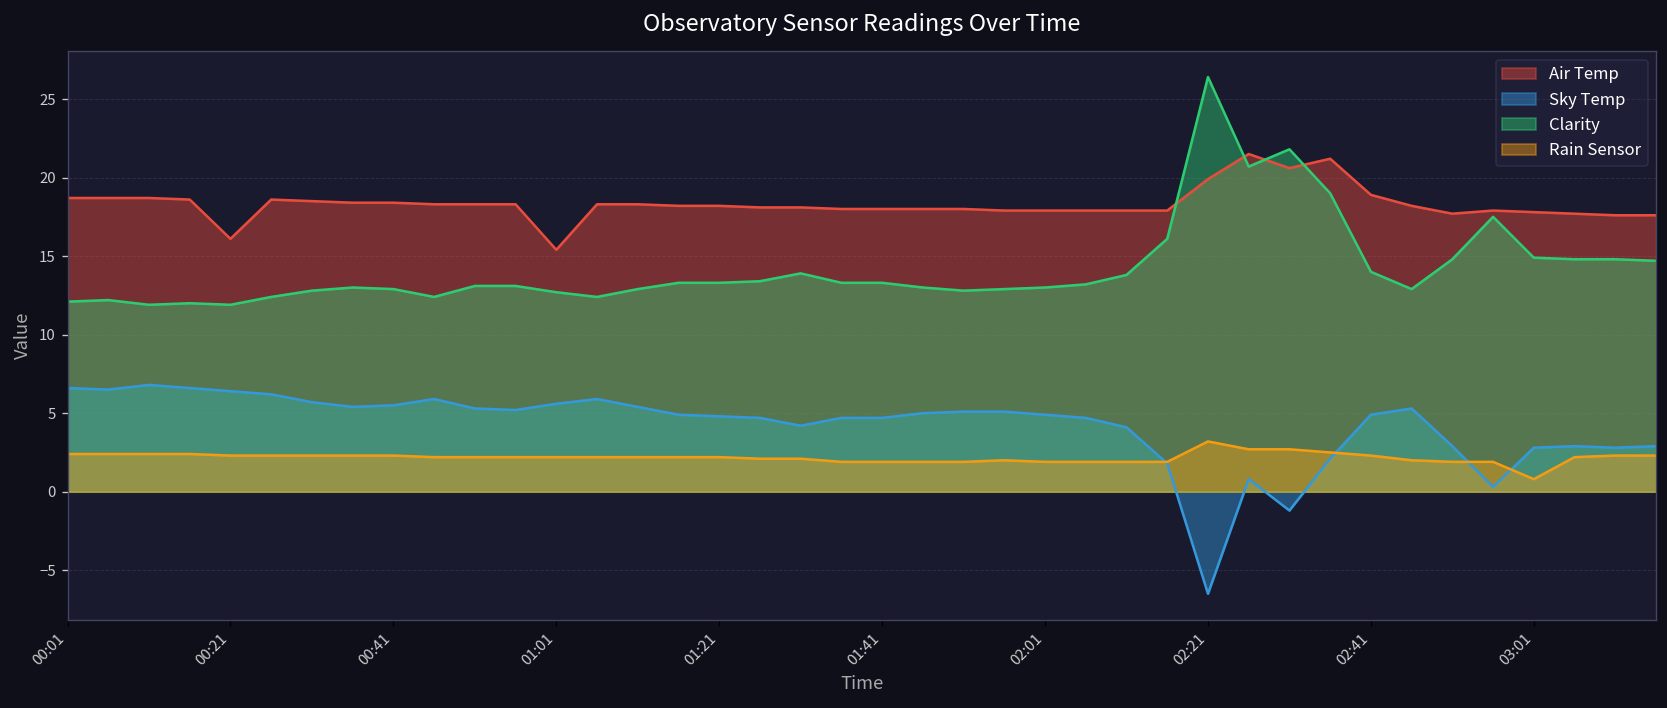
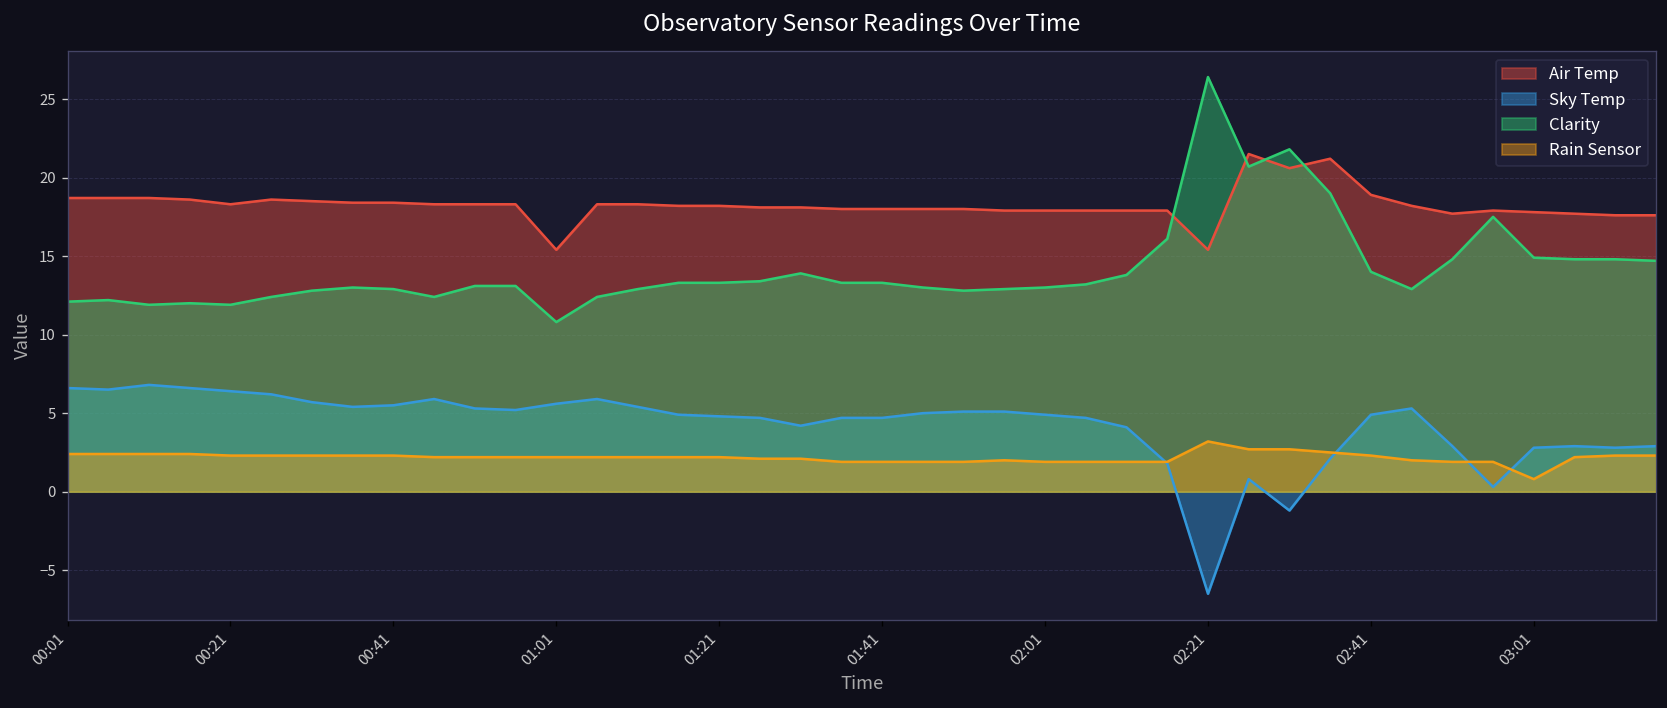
Air Temp, 00:21: 16.1 -> 18.3
Clarity, 01:01: 12.7 -> 10.8
Air Temp, 02:21: 19.9 -> 15.4
